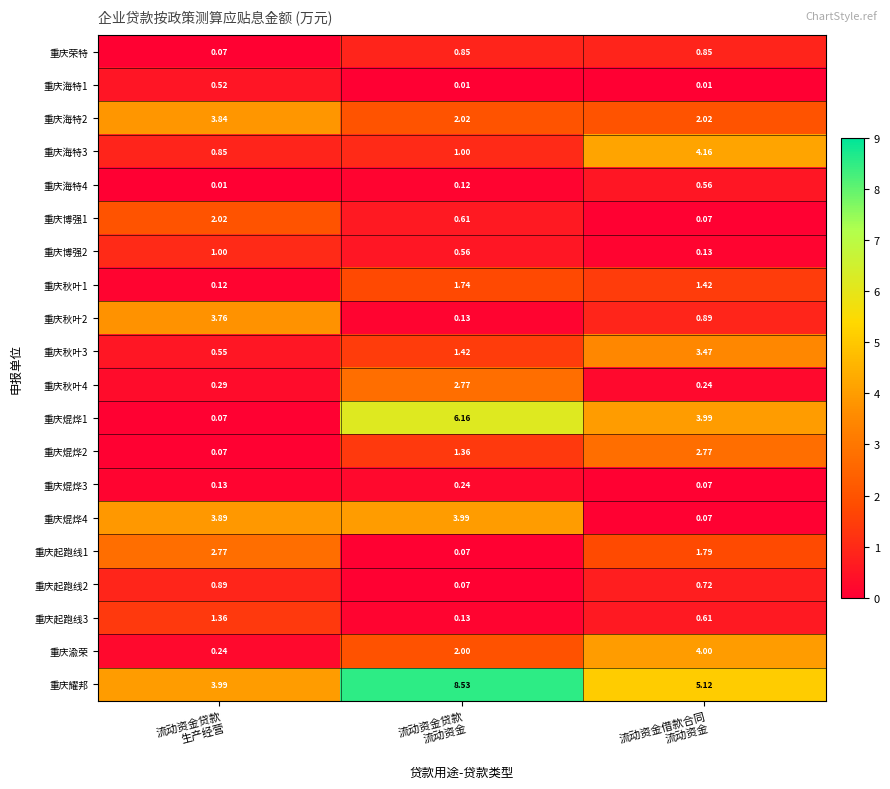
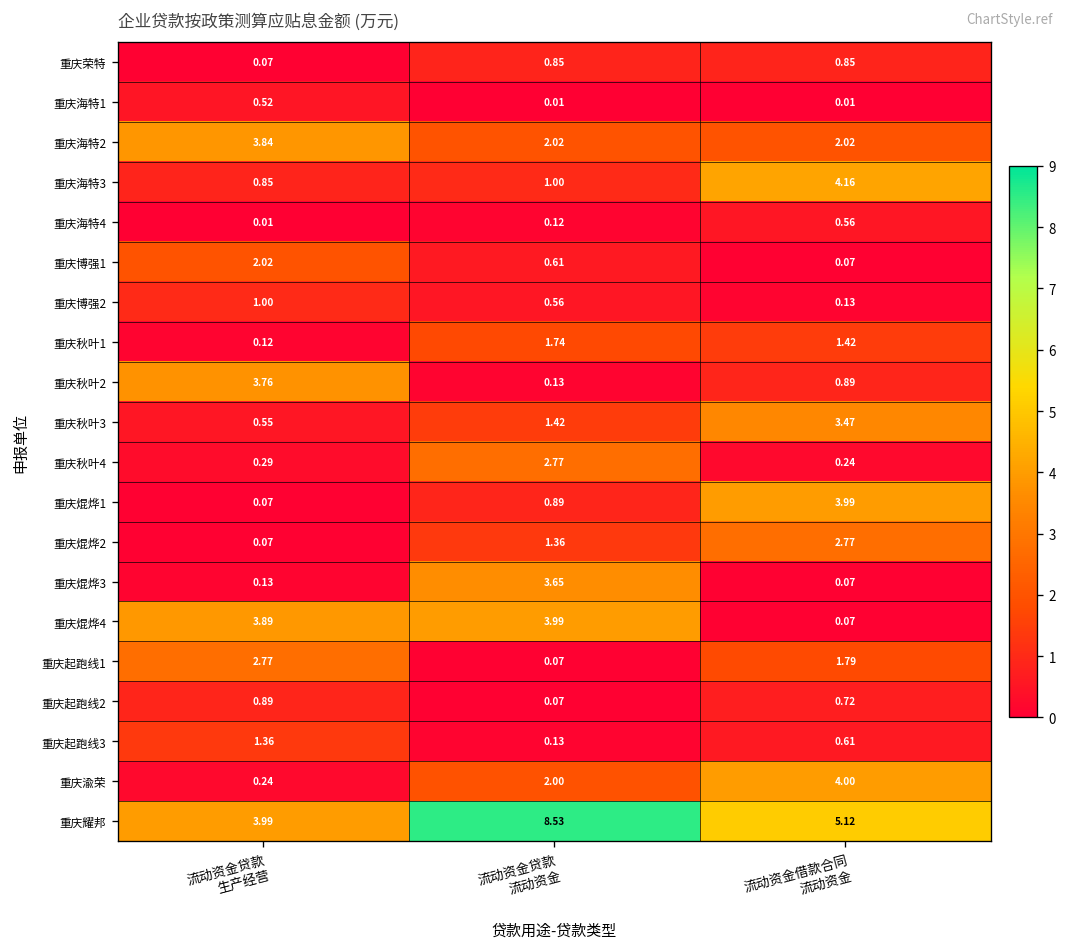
重庆焜烨1, 流动资金贷款 流动资金: 6.16 -> 0.89
重庆焜烨3, 流动资金贷款 流动资金: 0.24 -> 3.65
